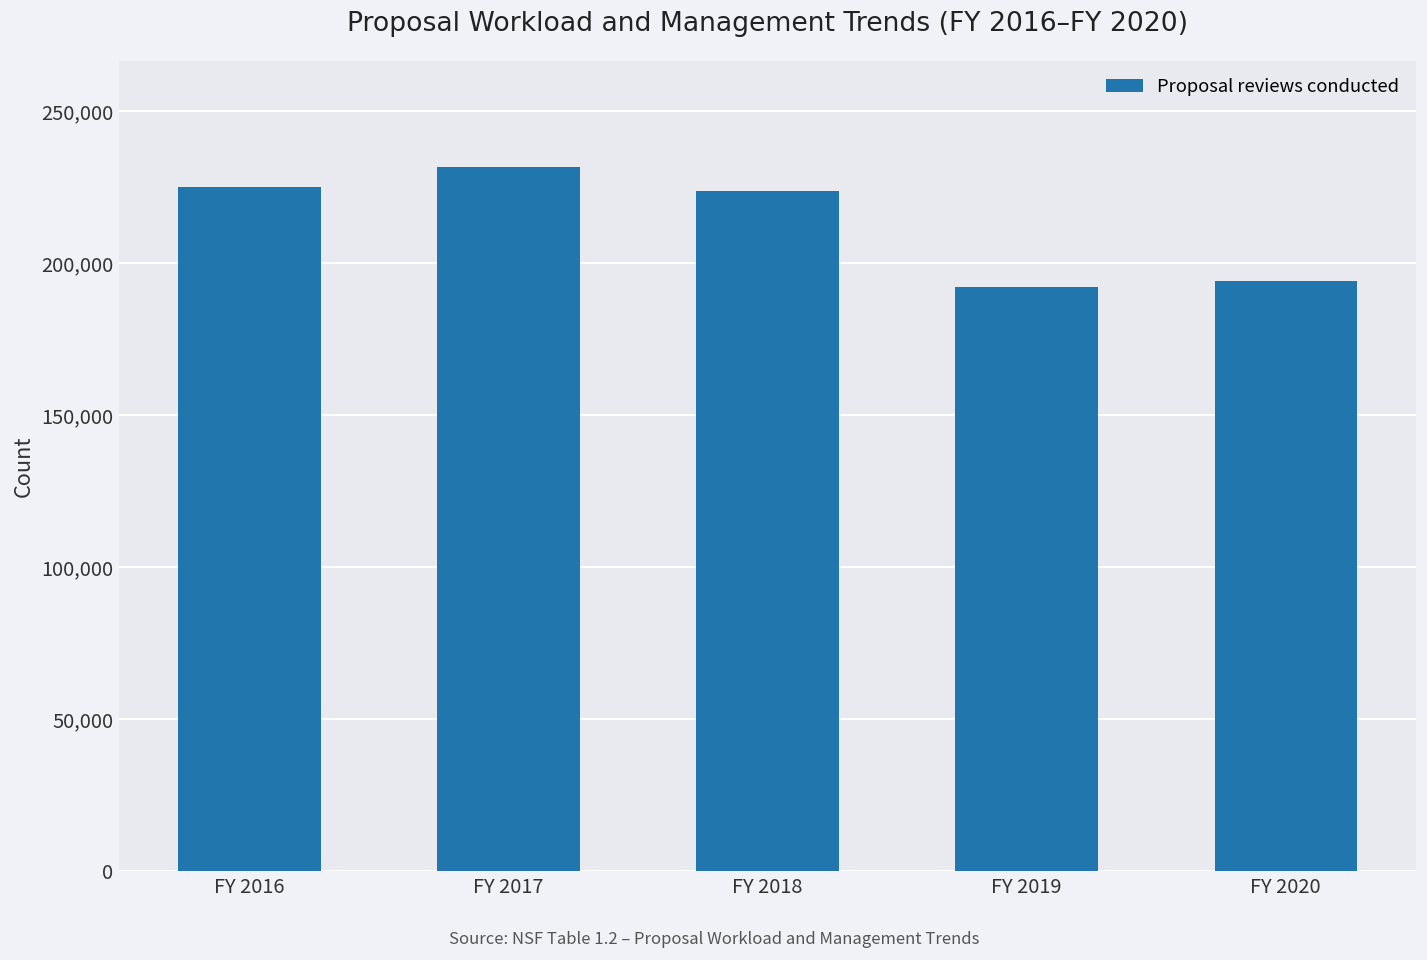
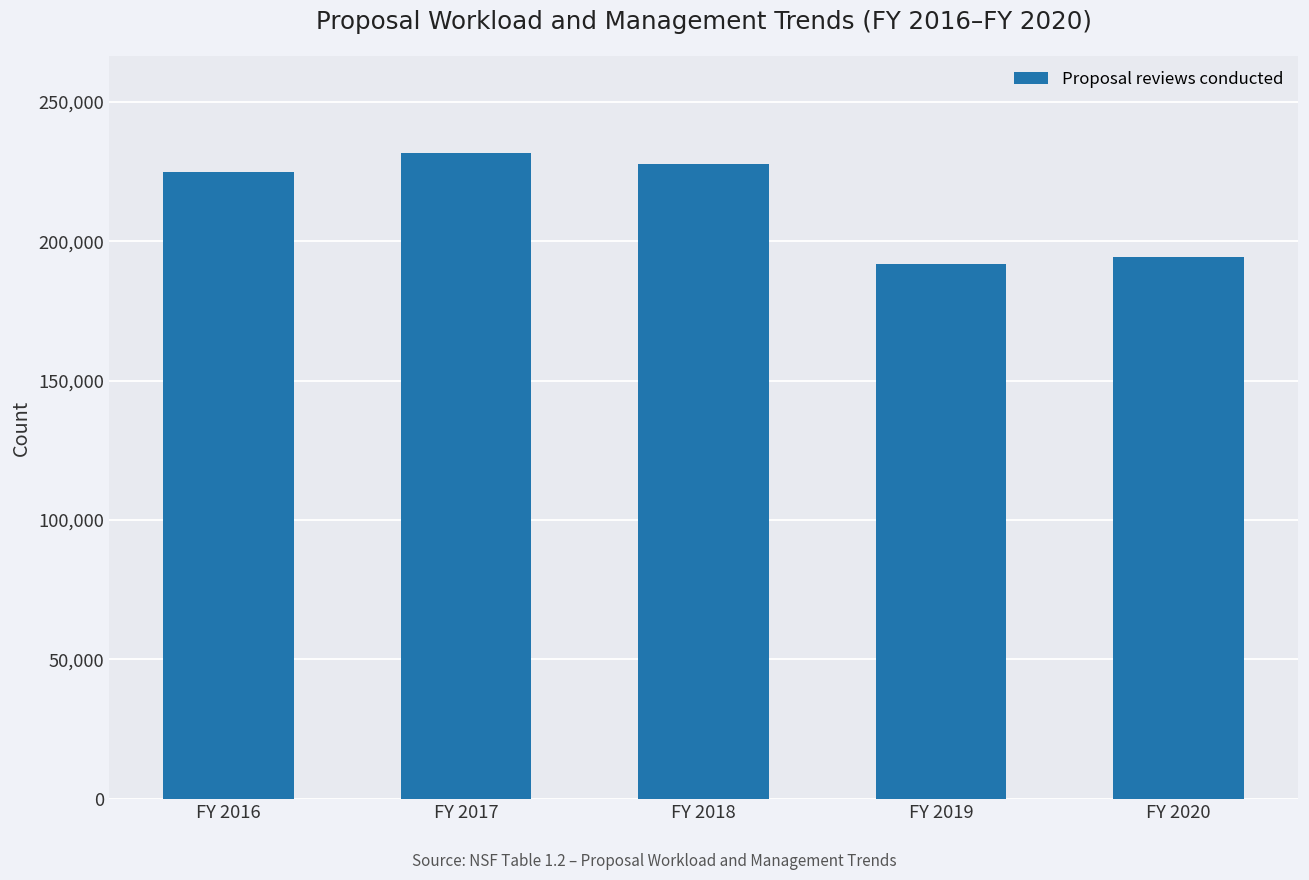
FY 2018: 224,000 -> 228,000
